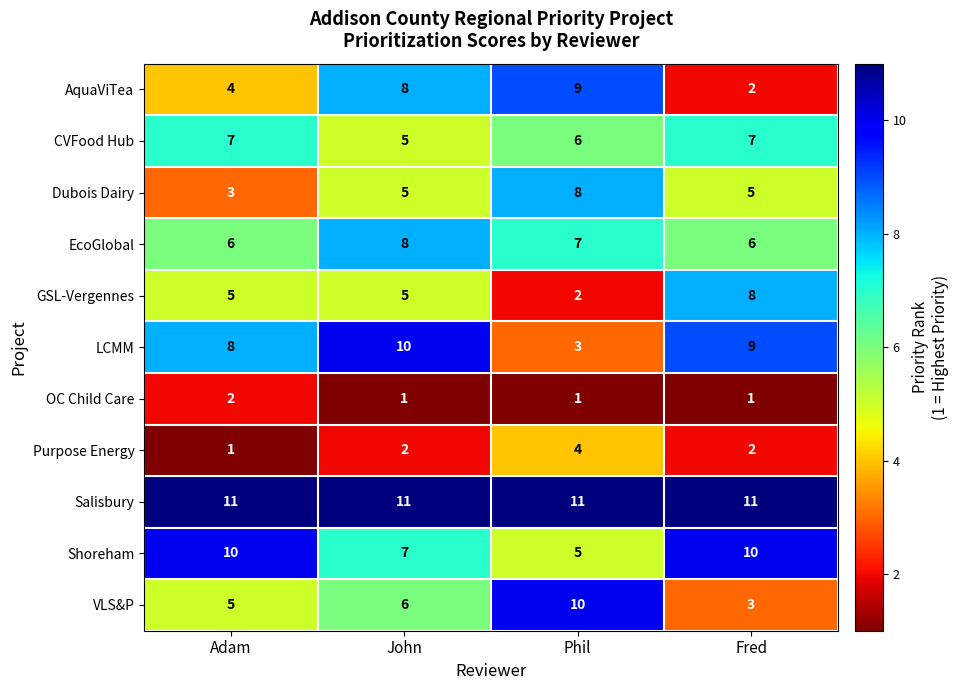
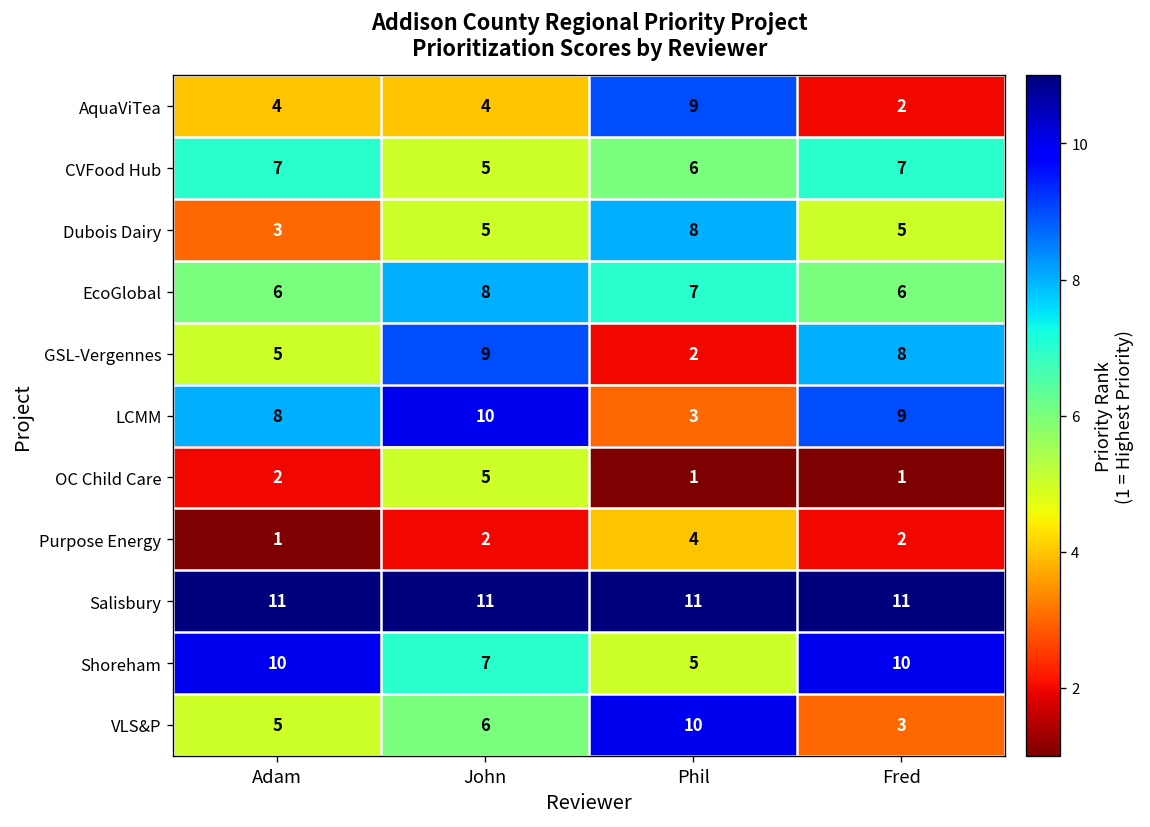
AquaViTea, John: 8 -> 4
GSL-Vergennes, John: 5 -> 9
OC Child Care, John: 1 -> 5
